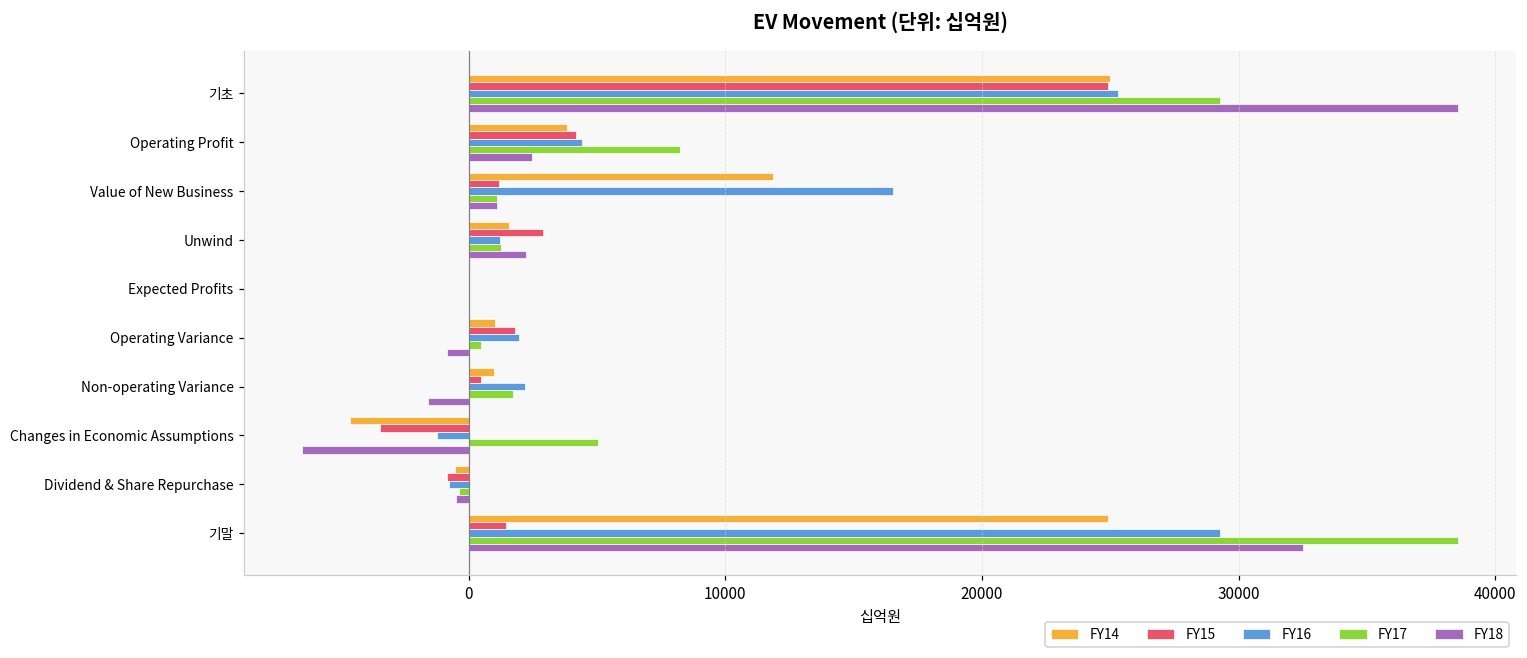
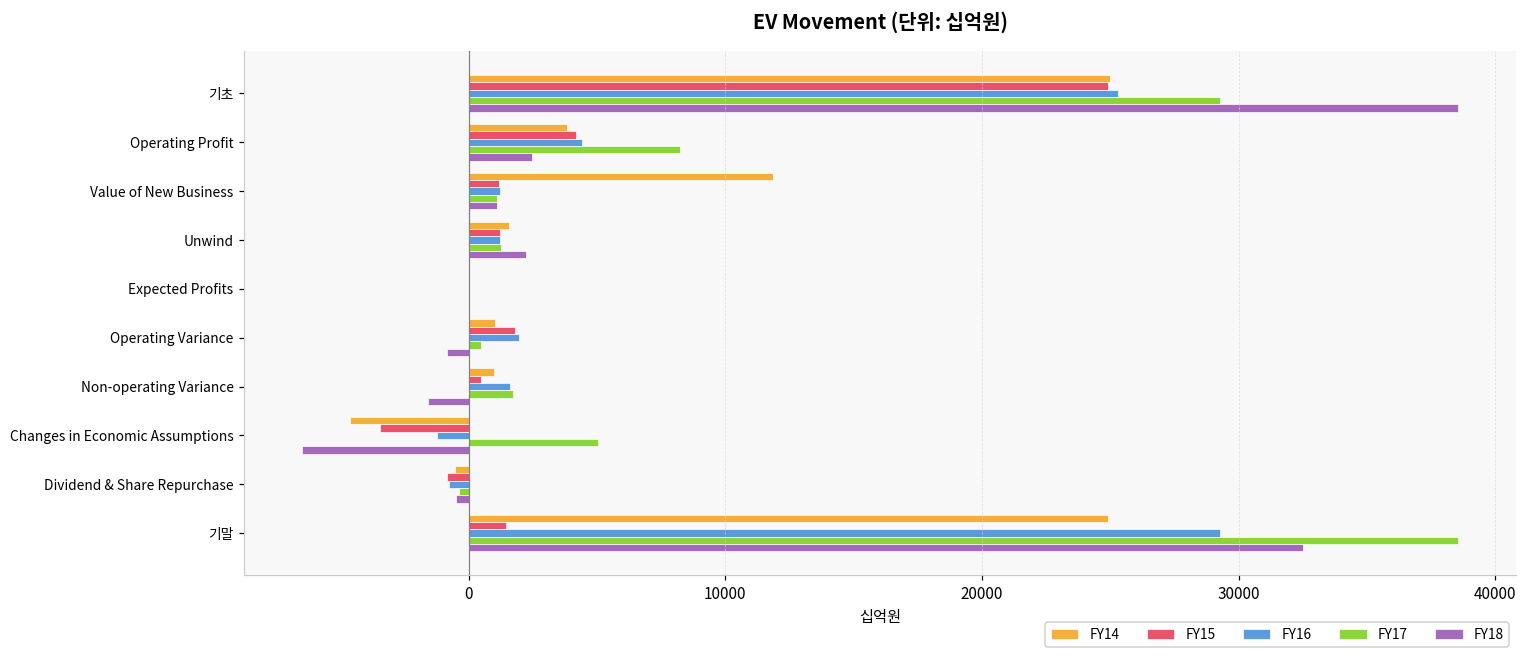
FY16, Value of New Business: 16500 -> 1200
FY15, Unwind: 2900 -> 1200
FY16, Non-operating Variance: 2200 -> 1600
